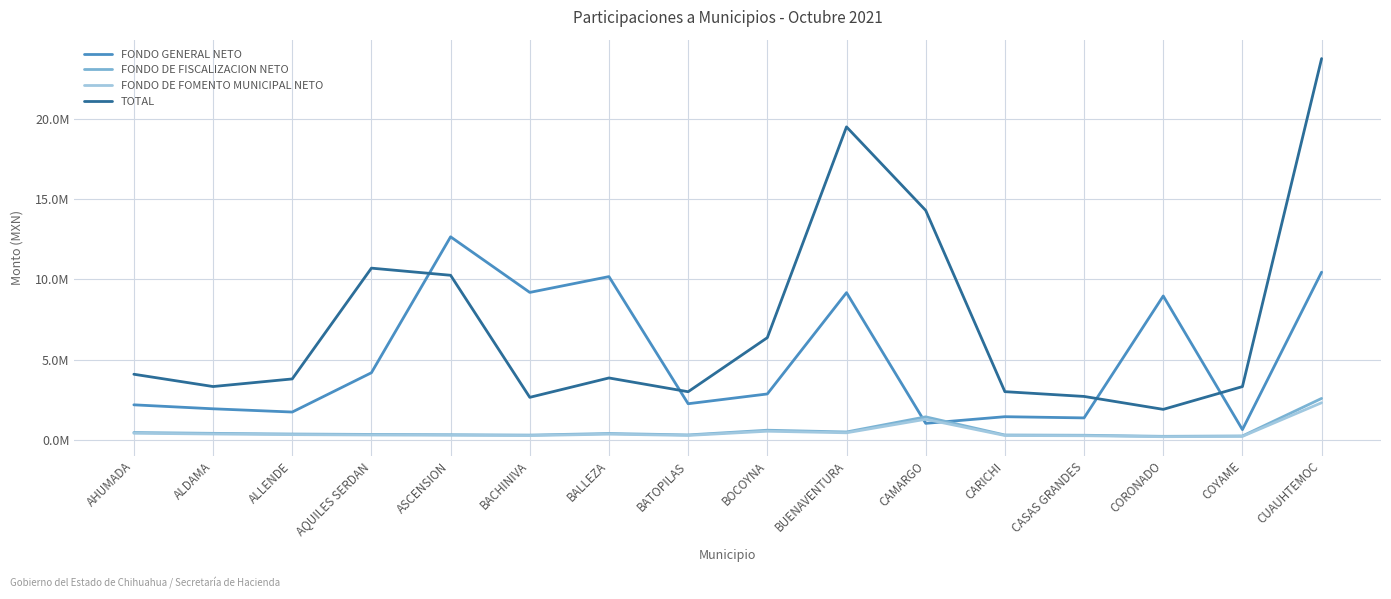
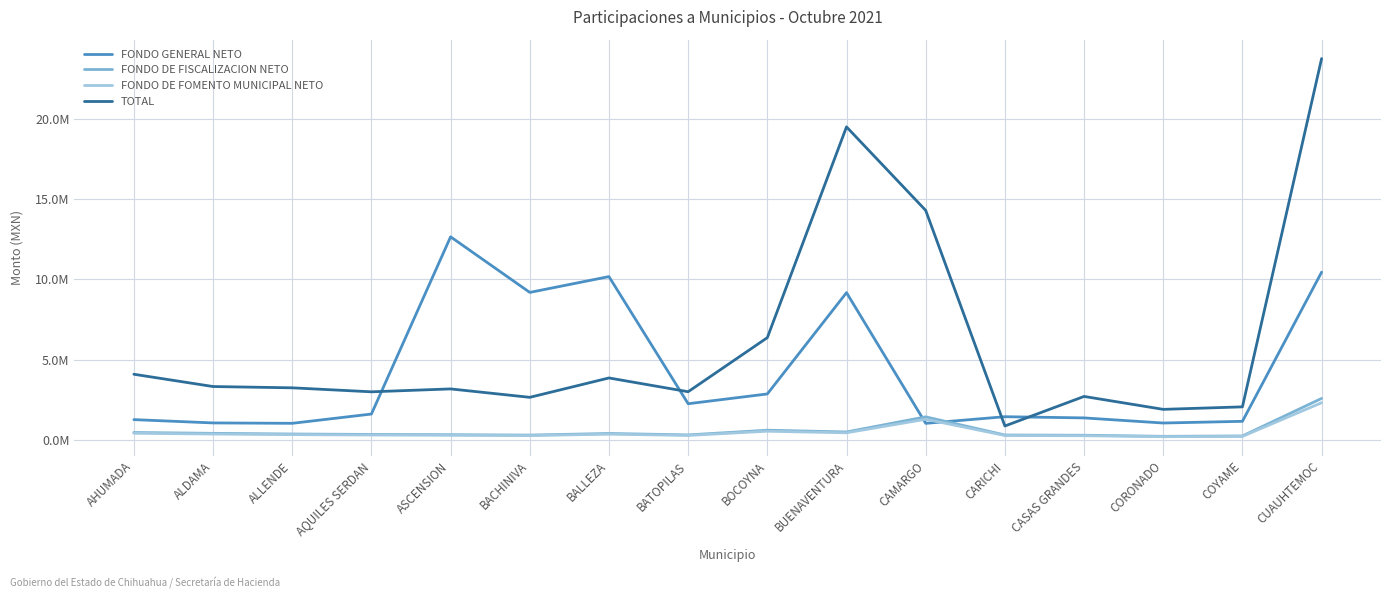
FONDO GENERAL NETO, AHUMADA: 2200000 -> 1300000
FONDO GENERAL NETO, ALDAMA: 1900000 -> 1100000
FONDO GENERAL NETO, ALLENDE: 1700000 -> 1000000
TOTAL, ALLENDE: 3800000 -> 3200000
FONDO GENERAL NETO, AQUILES SERDAN: 4200000 -> 1600000
TOTAL, AQUILES SERDAN: 10700000 -> 3000000
TOTAL, ASCENSION: 10200000 -> 3200000
TOTAL, CARICHI: 3000000 -> 900000
FONDO GENERAL NETO, CORONADO: 9000000 -> 1000000
FONDO GENERAL NETO, COYAME: 600000 -> 1200000
TOTAL, COYAME: 3300000 -> 2100000
